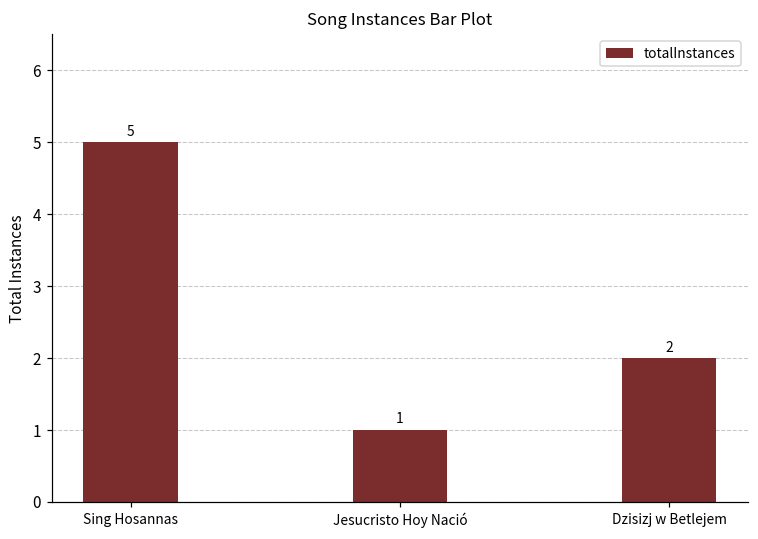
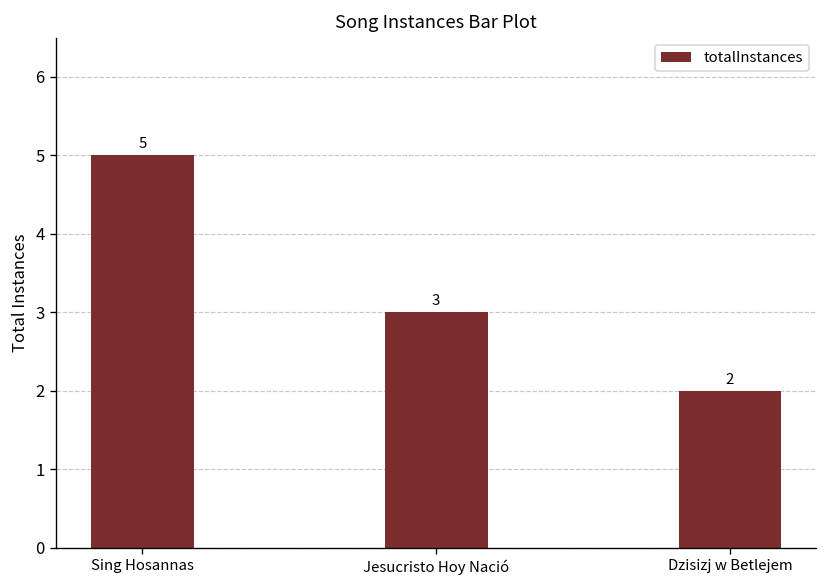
Jesucristo Hoy Nació: 1 -> 3
